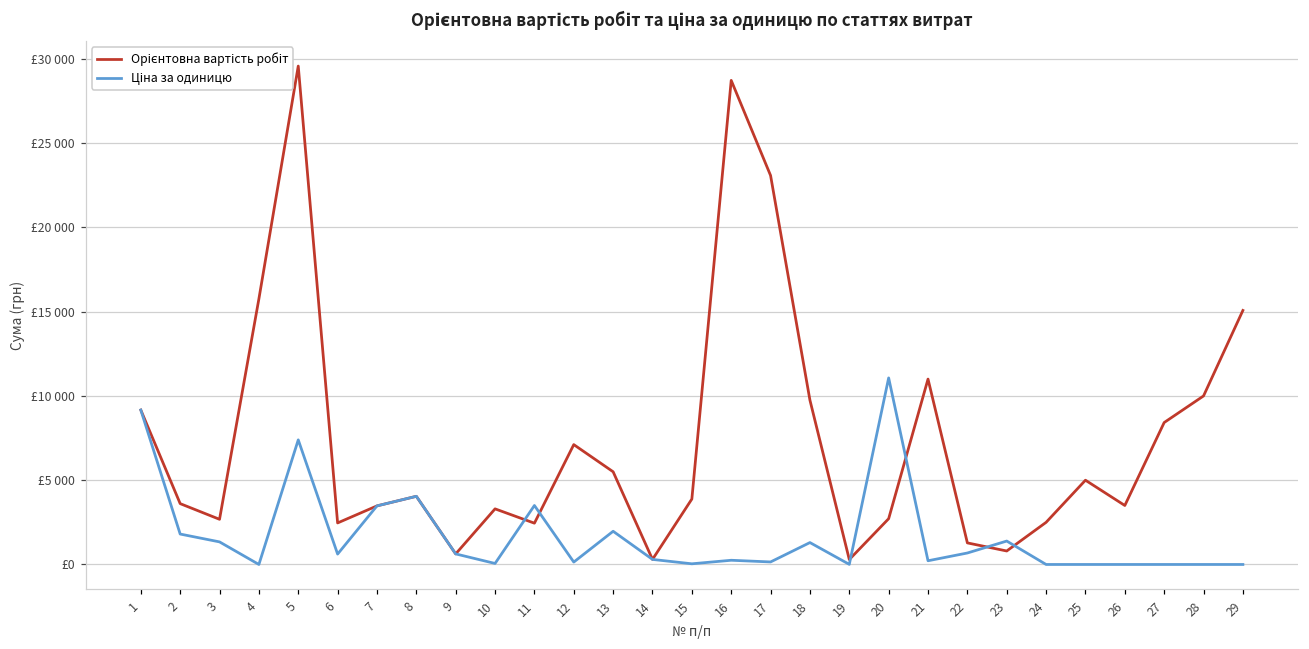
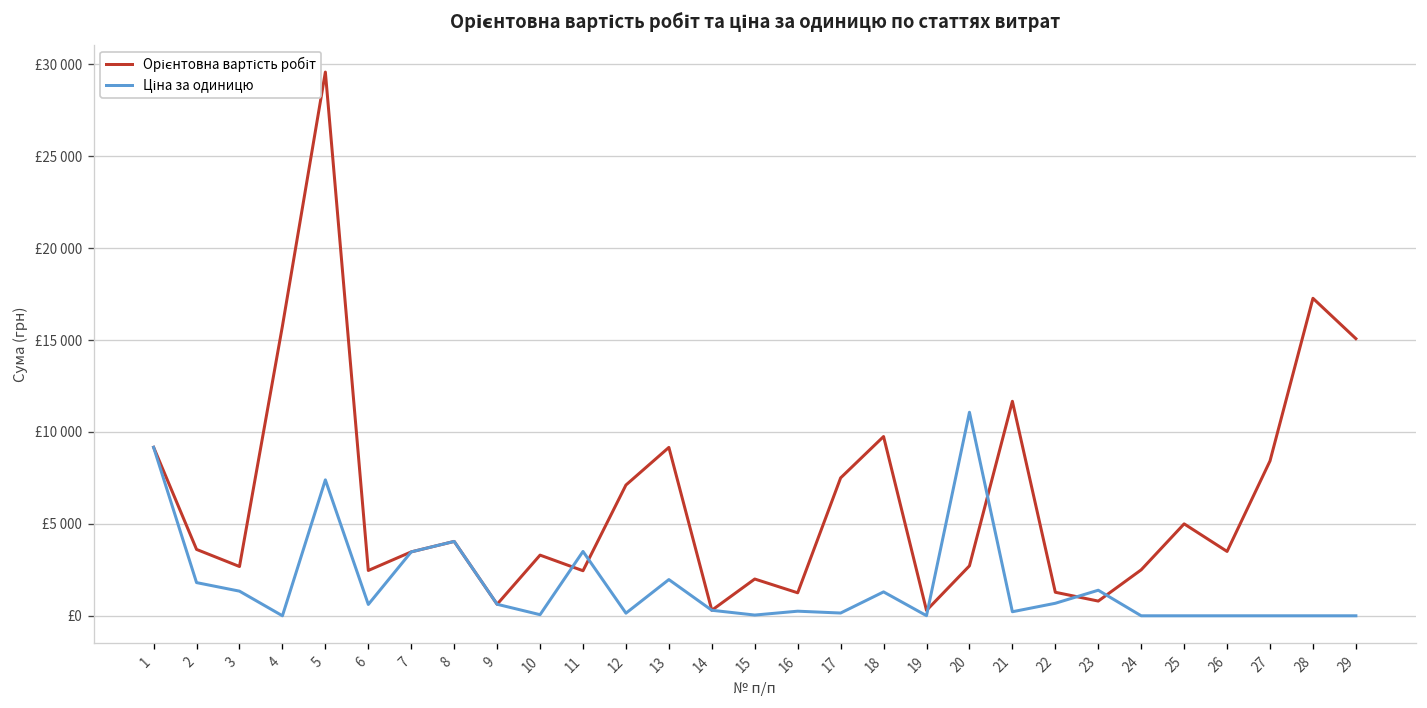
Орієнтовна вартість робіт, 13: £5500 -> £9200
Орієнтовна вартість робіт, 15: £3900 -> £2000
Орієнтовна вартість робіт, 16: £28700 -> £1300
Орієнтовна вартість робіт, 17: £23100 -> £7500
Орієнтовна вартість робіт, 21: £11000 -> £11700
Орієнтовна вартість робіт, 28: £10000 -> £17300
